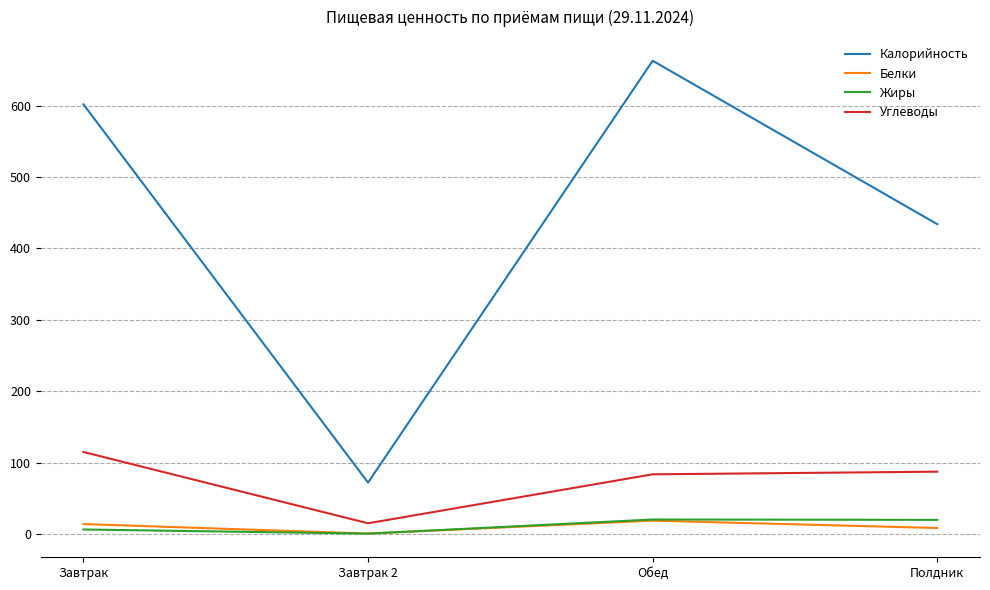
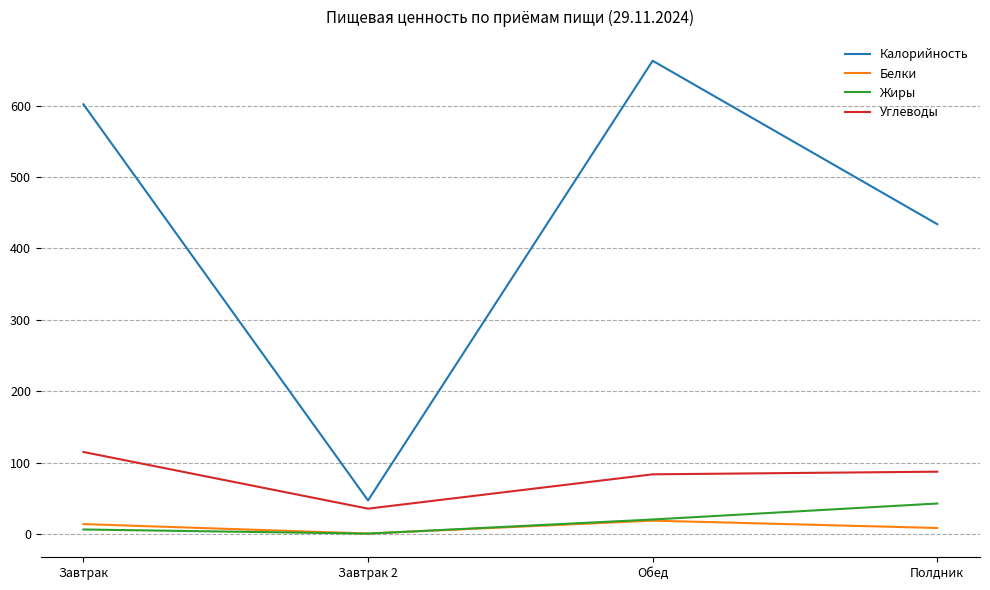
Калорийность, Завтрак 2: 70 -> 50
Углеводы, Завтрак 2: 20 -> 40
Жиры, Полдник: 20 -> 40
